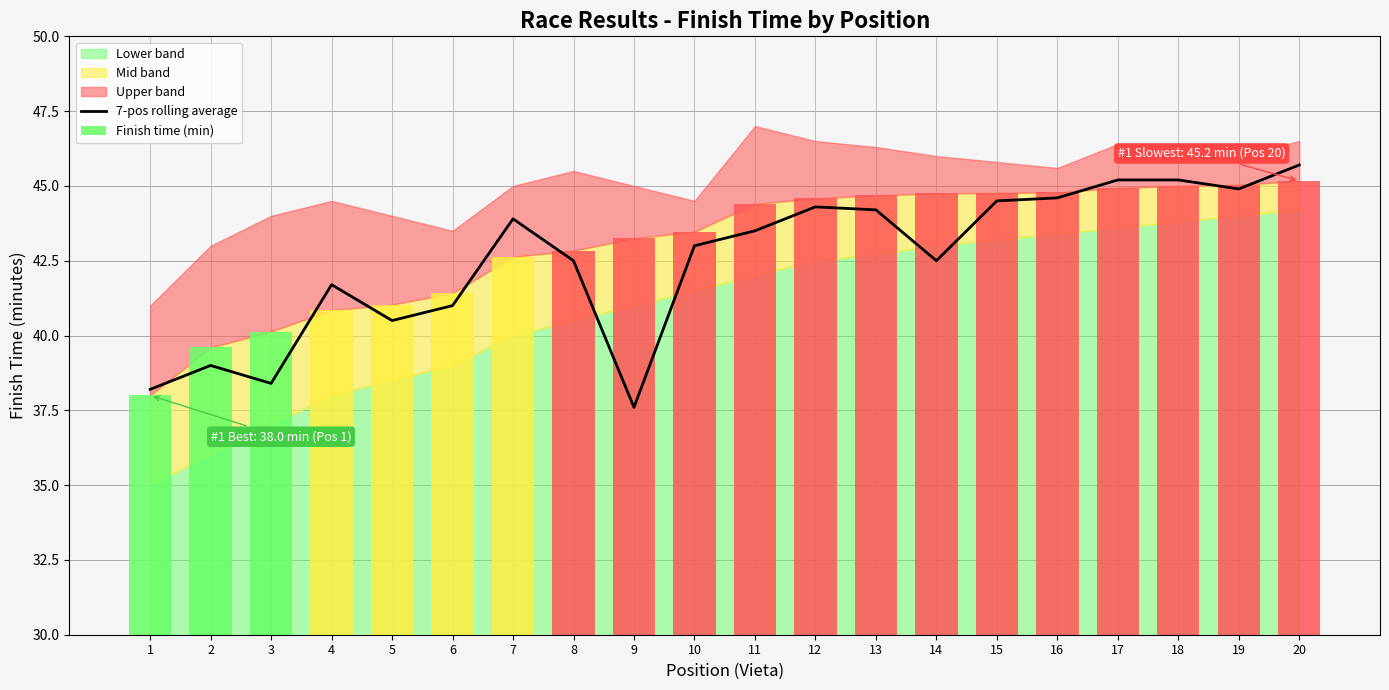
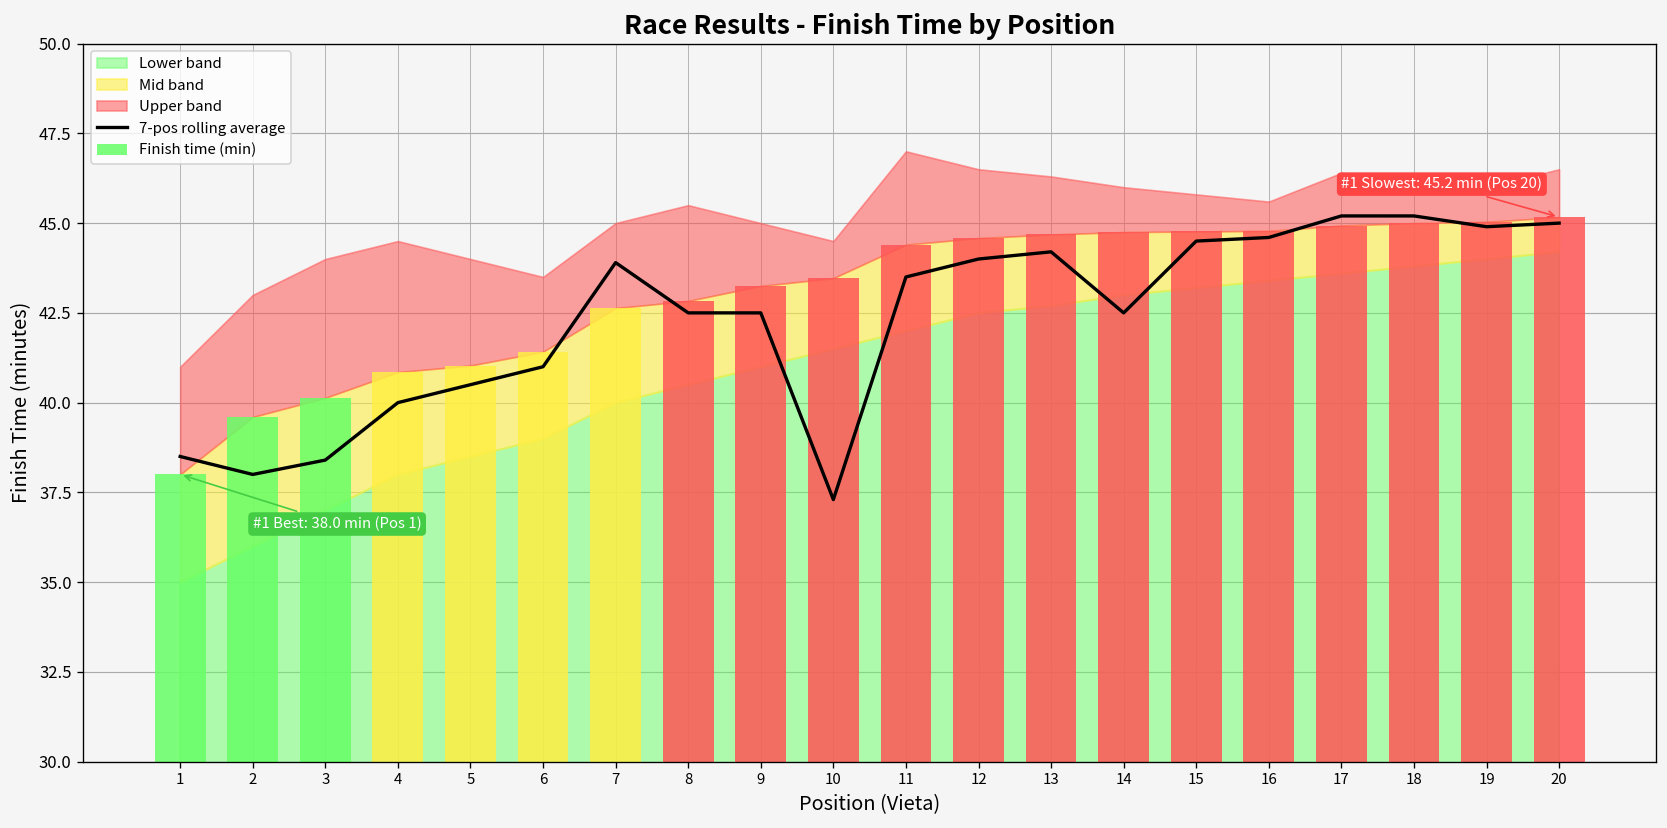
7-pos rolling average, 1: 38.2 -> 38.5
7-pos rolling average, 2: 39 -> 38
7-pos rolling average, 4: 41.7 -> 40.0
7-pos rolling average, 9: 37.6 -> 42.5
7-pos rolling average, 10: 43.0 -> 37.3
7-pos rolling average, 12: 44.3 -> 44.0
7-pos rolling average, 20: 45.7 -> 45.0
